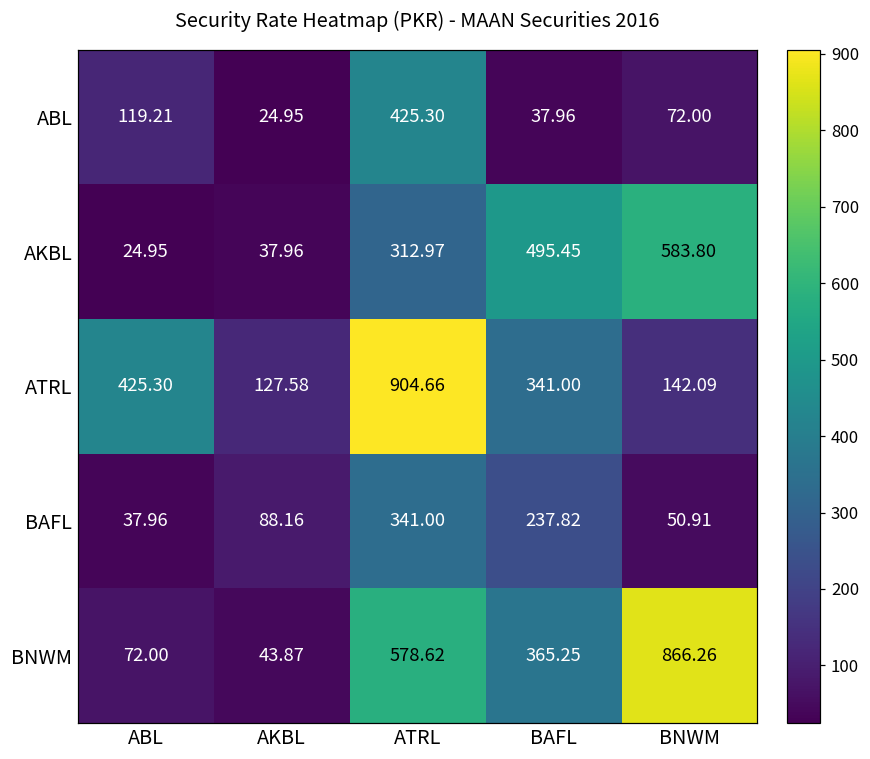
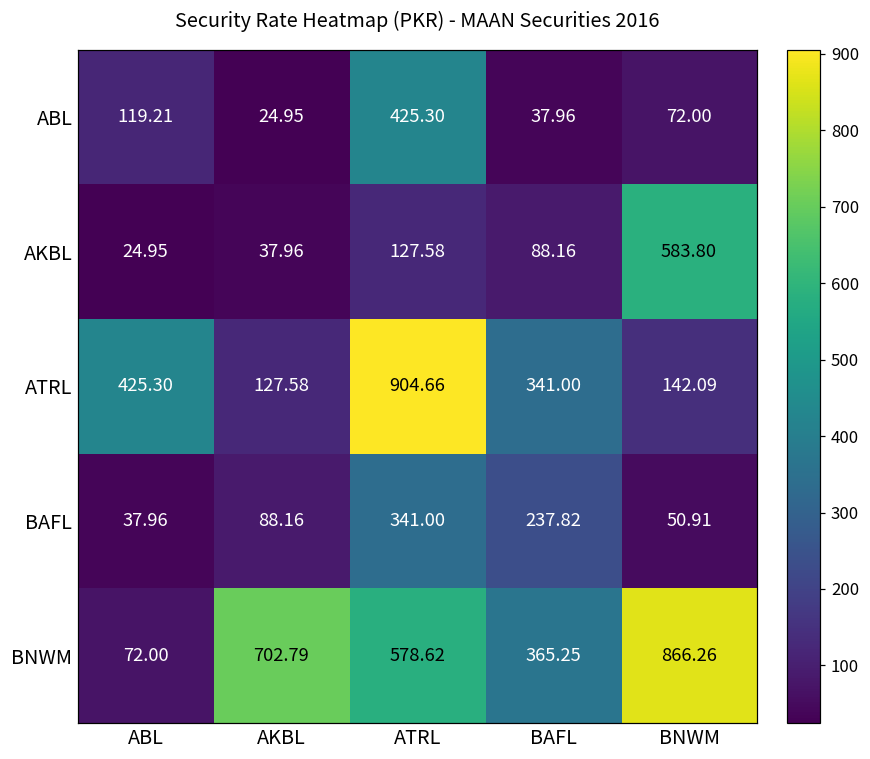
AKBL, ATRL: 312.97 -> 127.58
AKBL, BAFL: 495.45 -> 88.16
BNWM, AKBL: 43.87 -> 702.79
